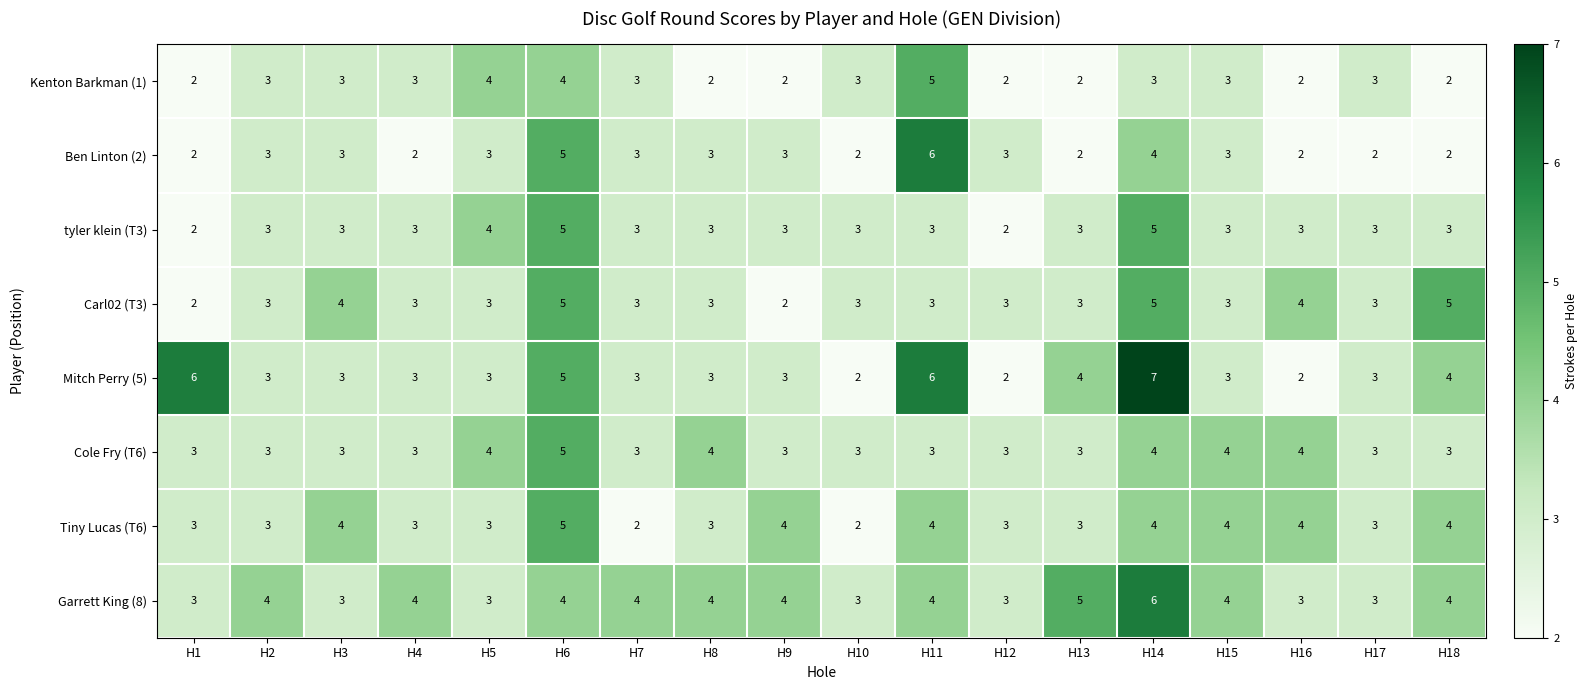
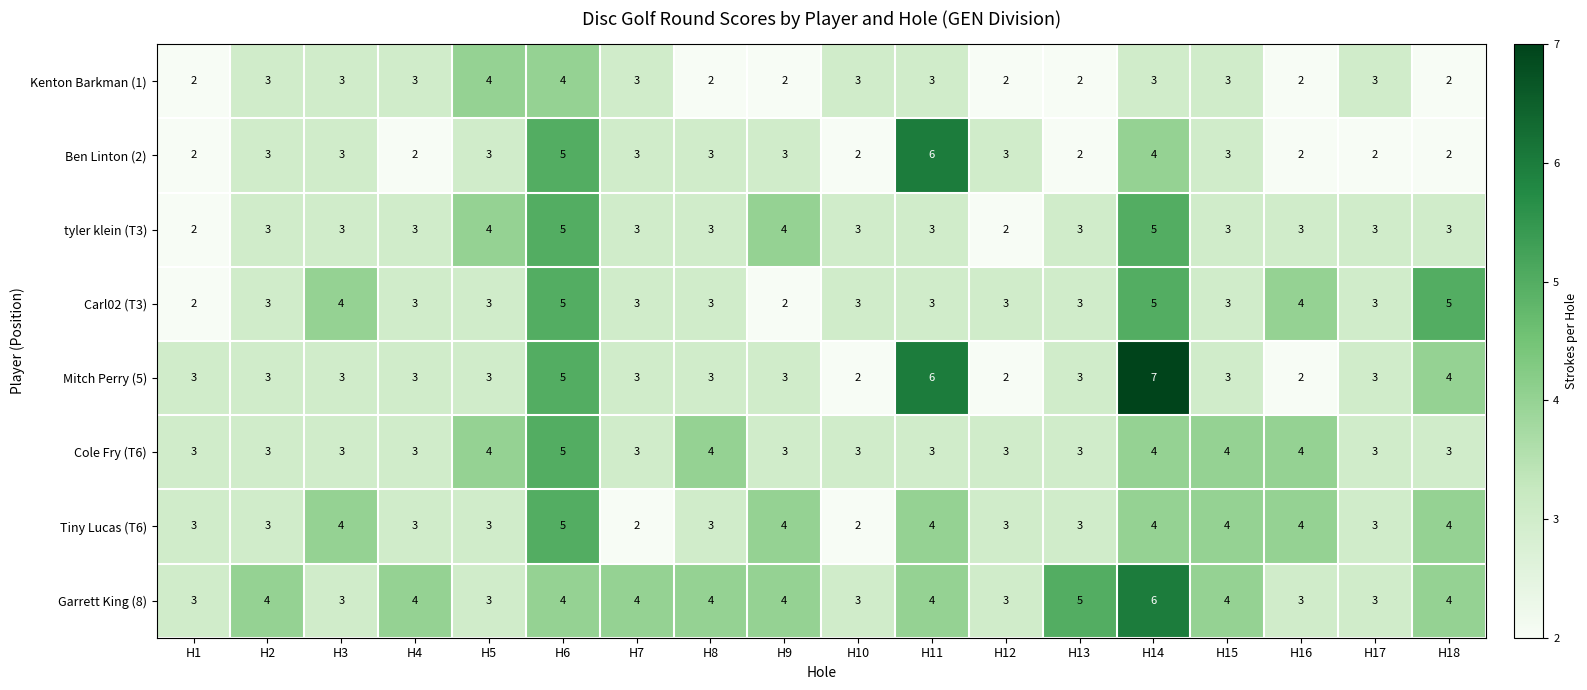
Kenton Barkman (1), H11: 5 -> 3
tyler klein (T3), H9: 3 -> 4
Mitch Perry (5), H1: 6 -> 3
Mitch Perry (5), H13: 4 -> 3
